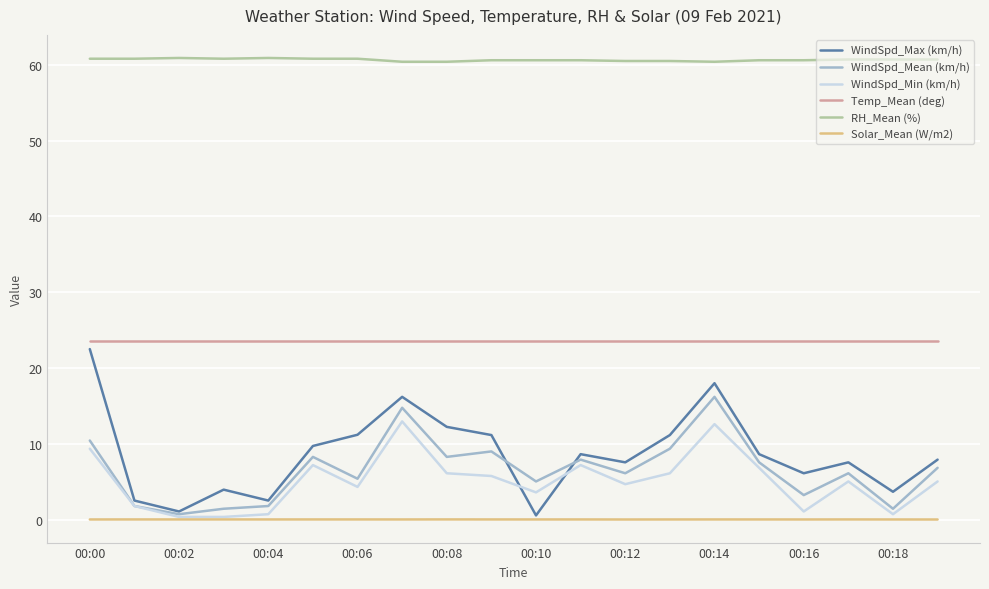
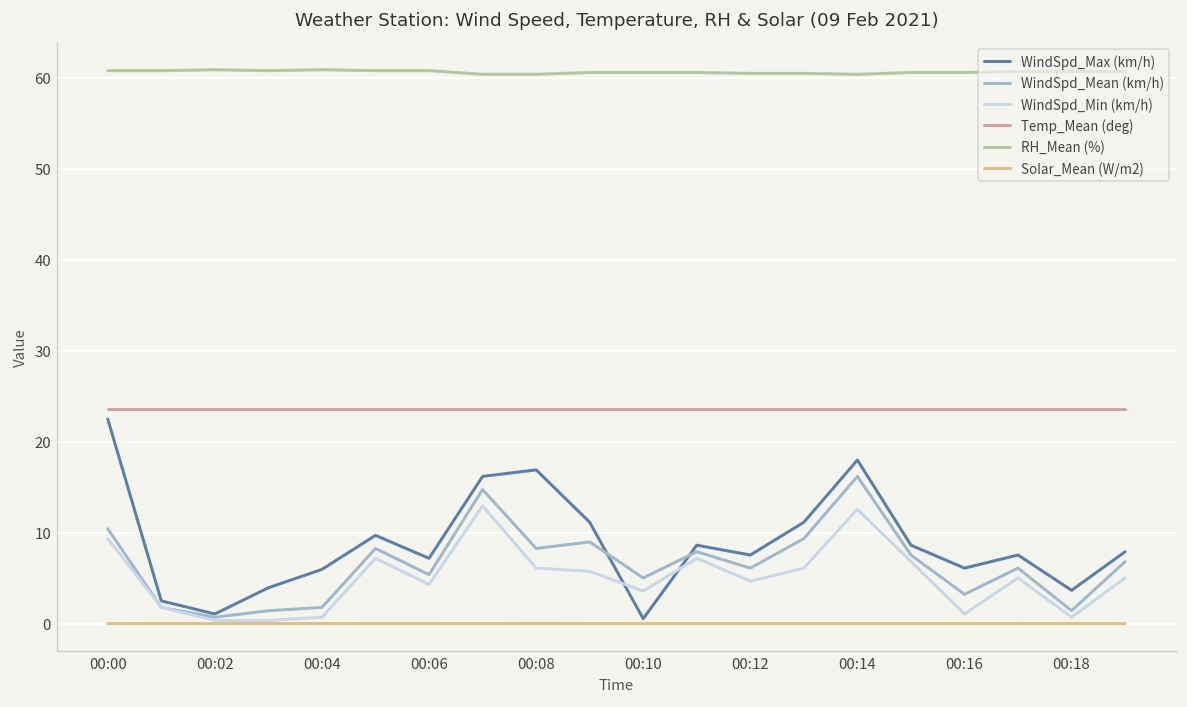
WindSpd_Max (km/h), 00:04: 3 -> 6
WindSpd_Max (km/h), 00:06: 11 -> 7
WindSpd_Max (km/h), 00:08: 12 -> 17
